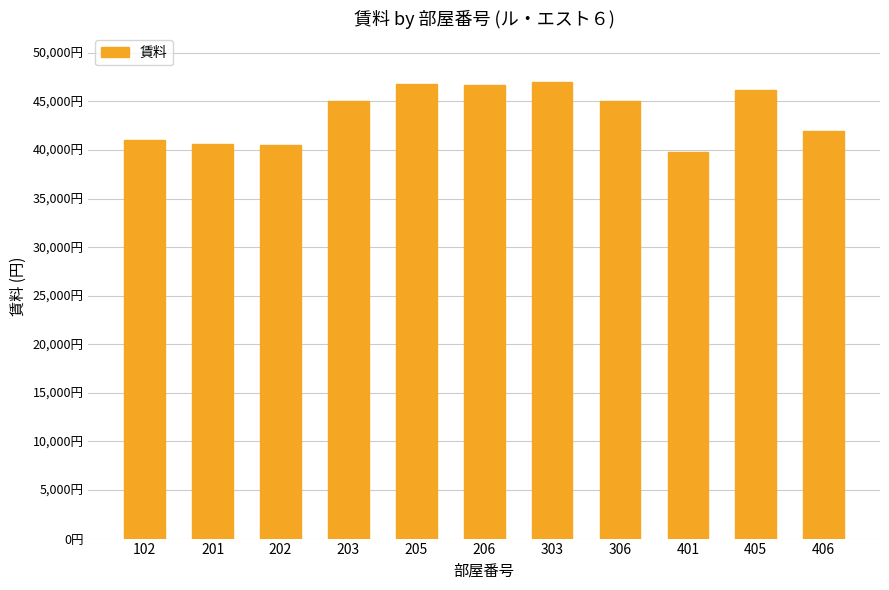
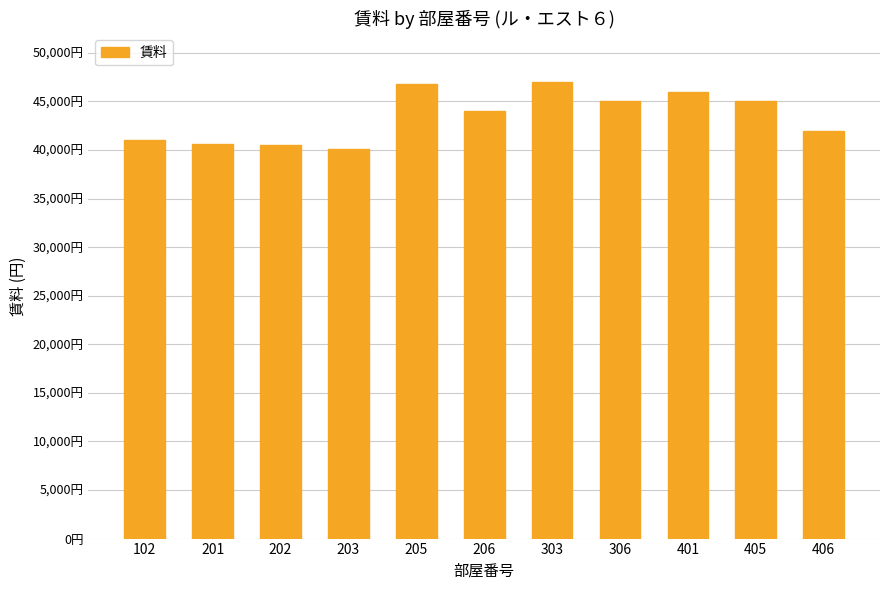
203: 45,000円 -> 40,000円
206: 47,000円 -> 44,000円
401: 40,000円 -> 46,000円
405: 46,000円 -> 45,000円
